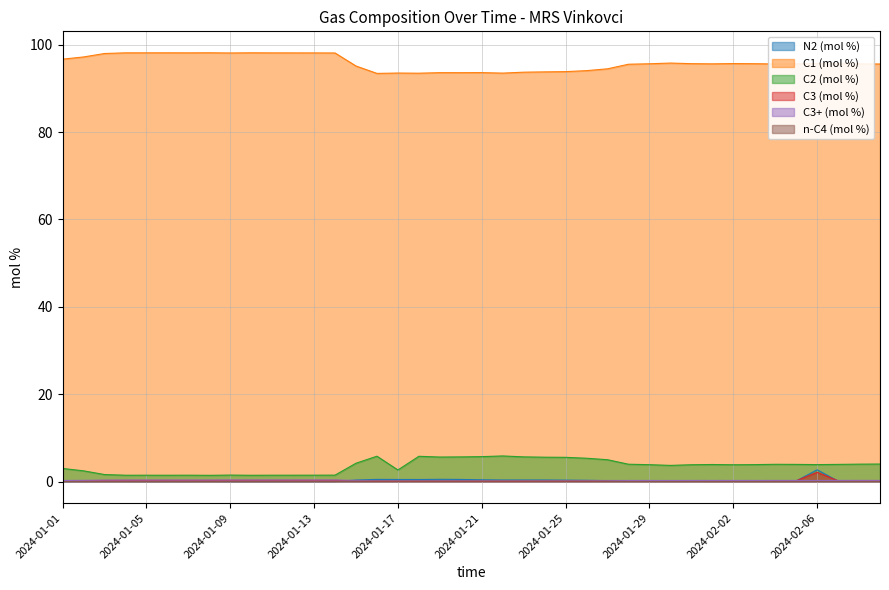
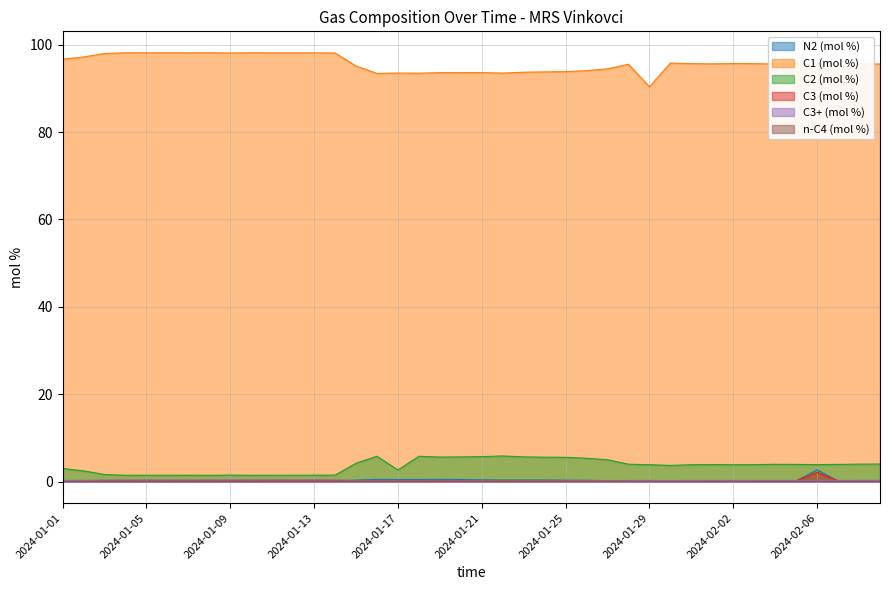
C1 (mol %), 2024-01-29: 96 -> 90
